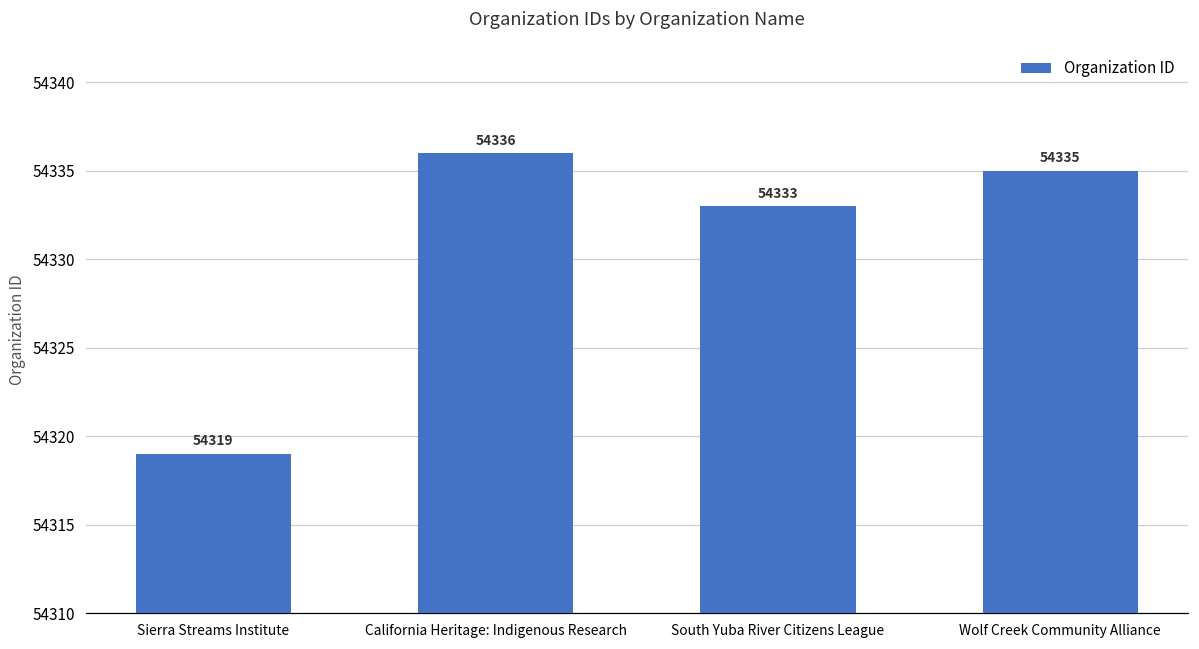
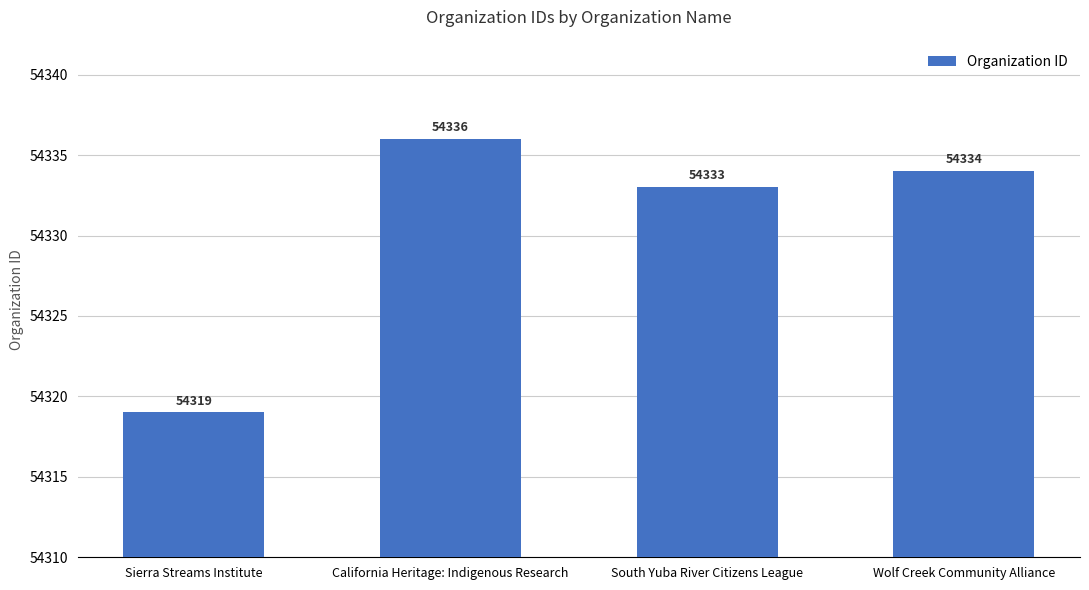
Wolf Creek Community Alliance: 54335 -> 54334
